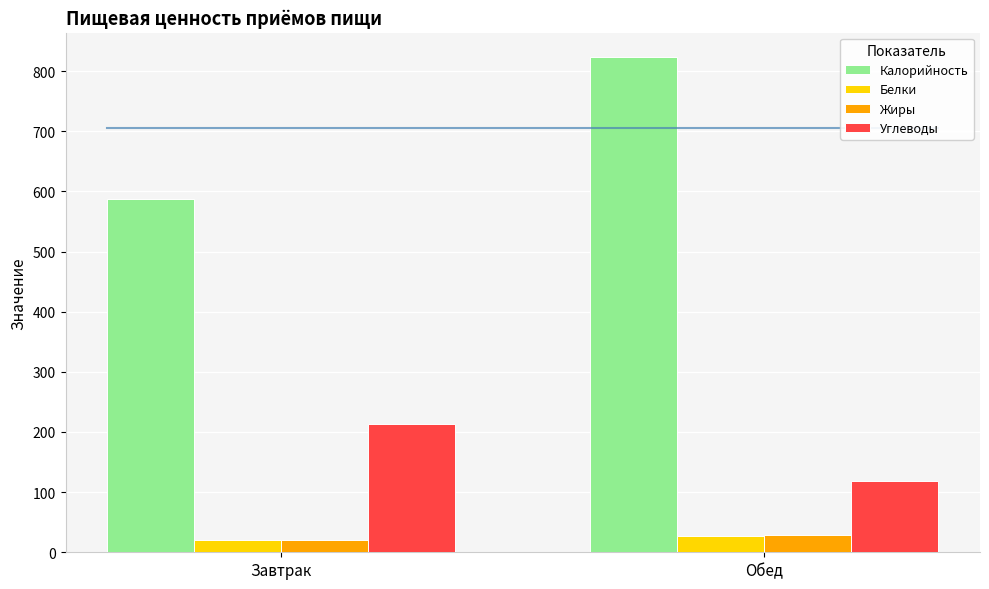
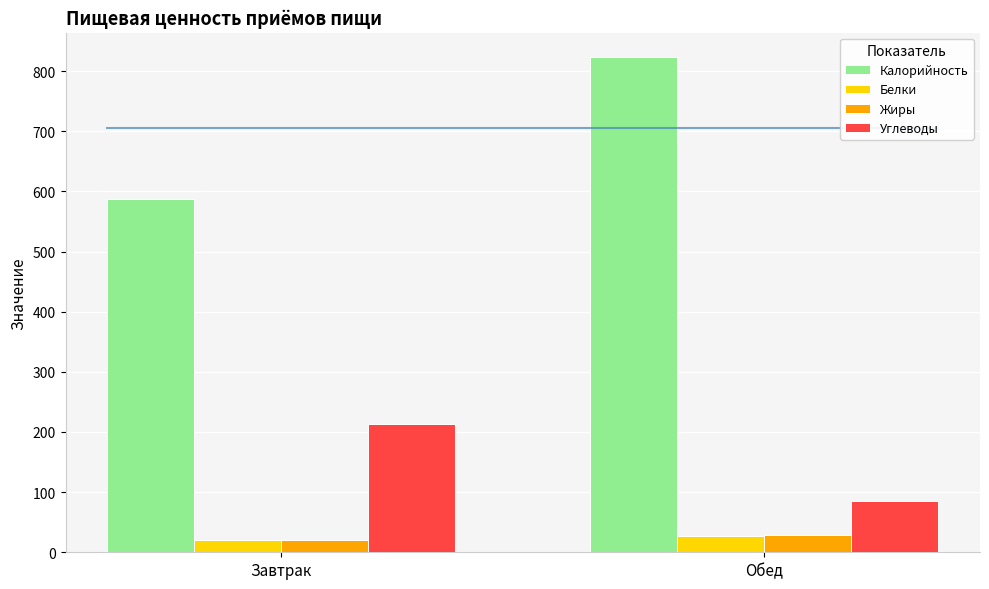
Углеводы, Обед: 120 -> 90
